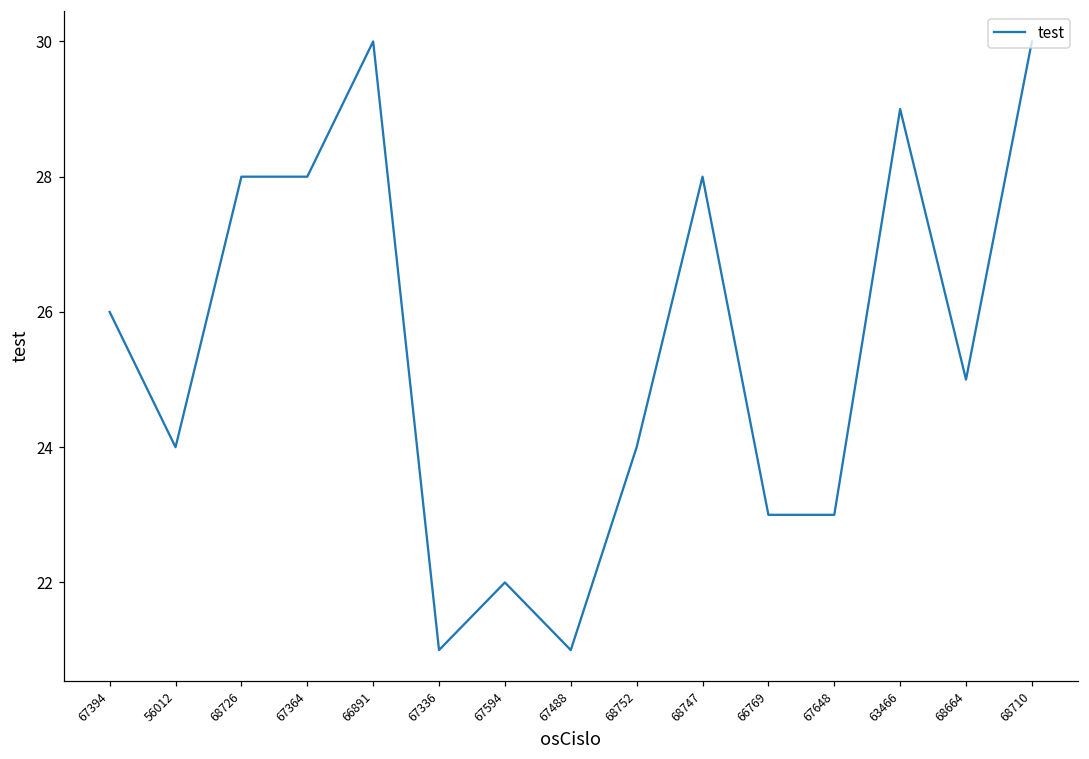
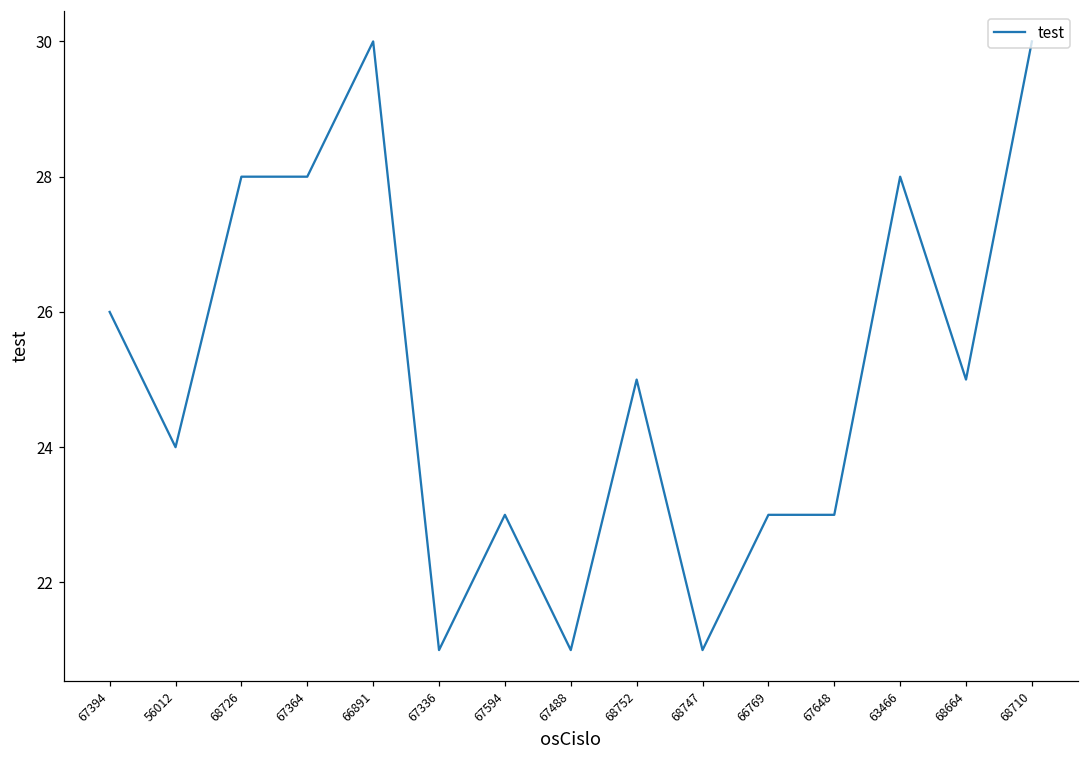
67594: 22 -> 23
68752: 24 -> 25
68747: 28 -> 21
63466: 29 -> 28
